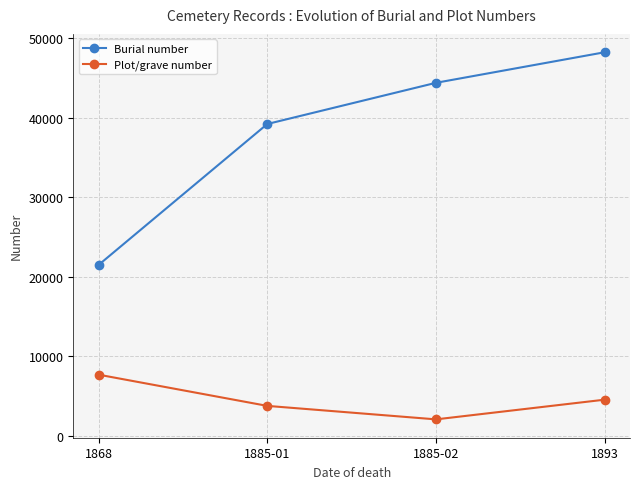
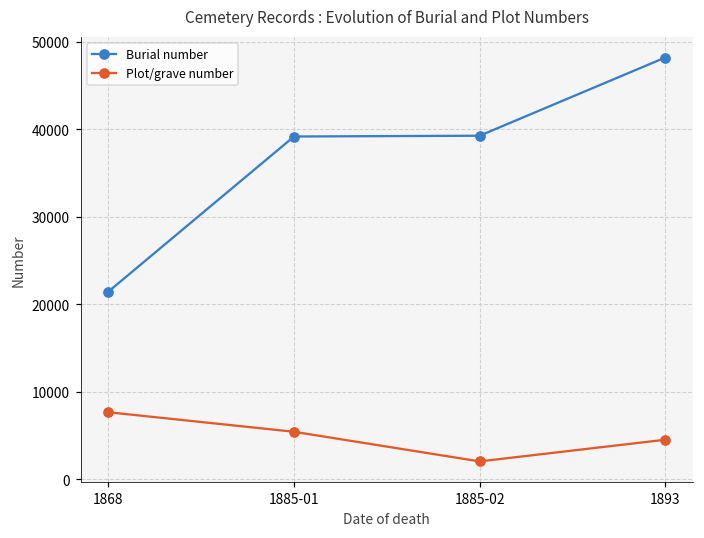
Plot/grave number, 1885-01: 4000 -> 5000
Burial number, 1885-02: 44000 -> 39000
